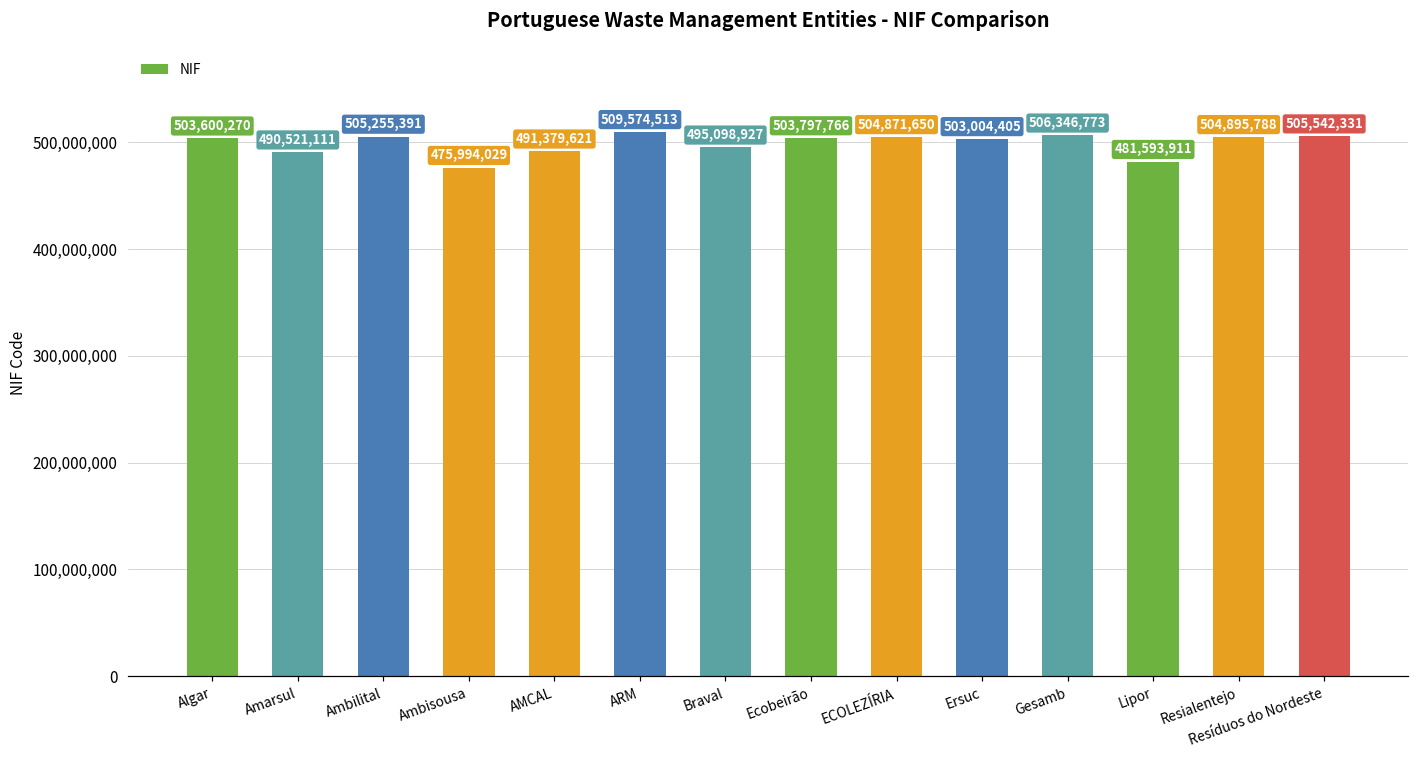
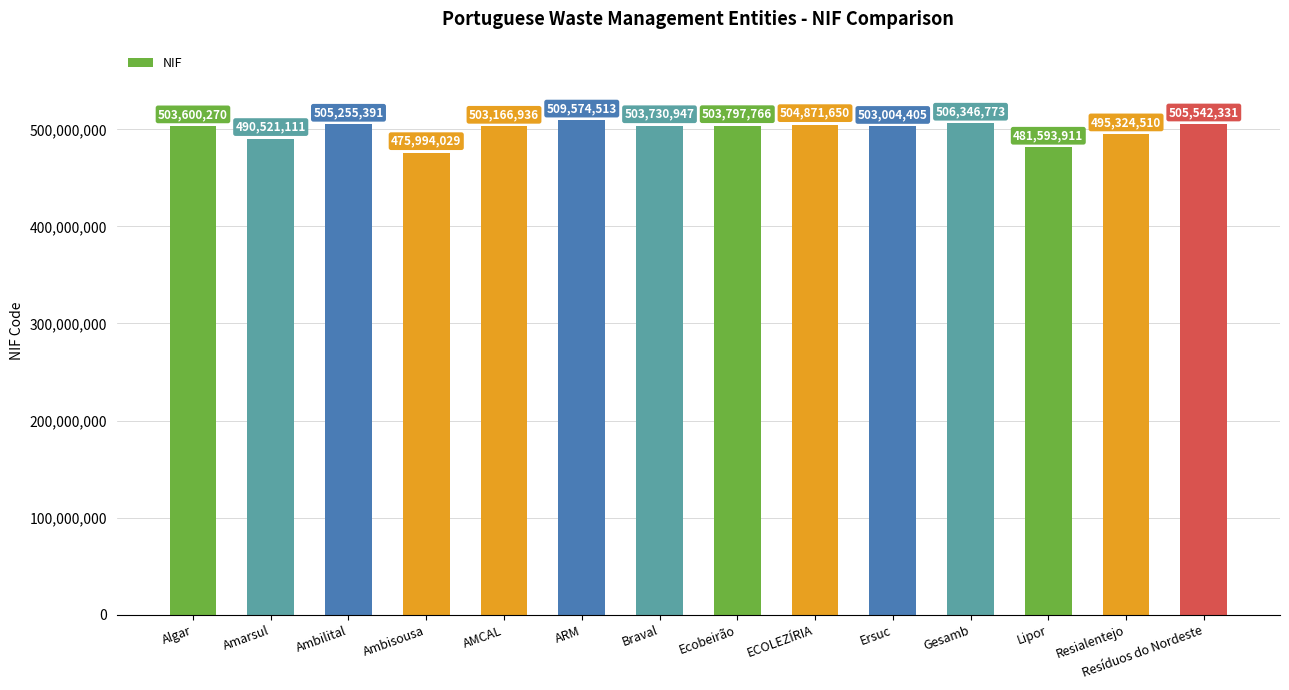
AMCAL: 491,379,621 -> 503,166,936
Braval: 495,098,927 -> 503,730,947
Resialentejo: 504,895,788 -> 495,324,510
